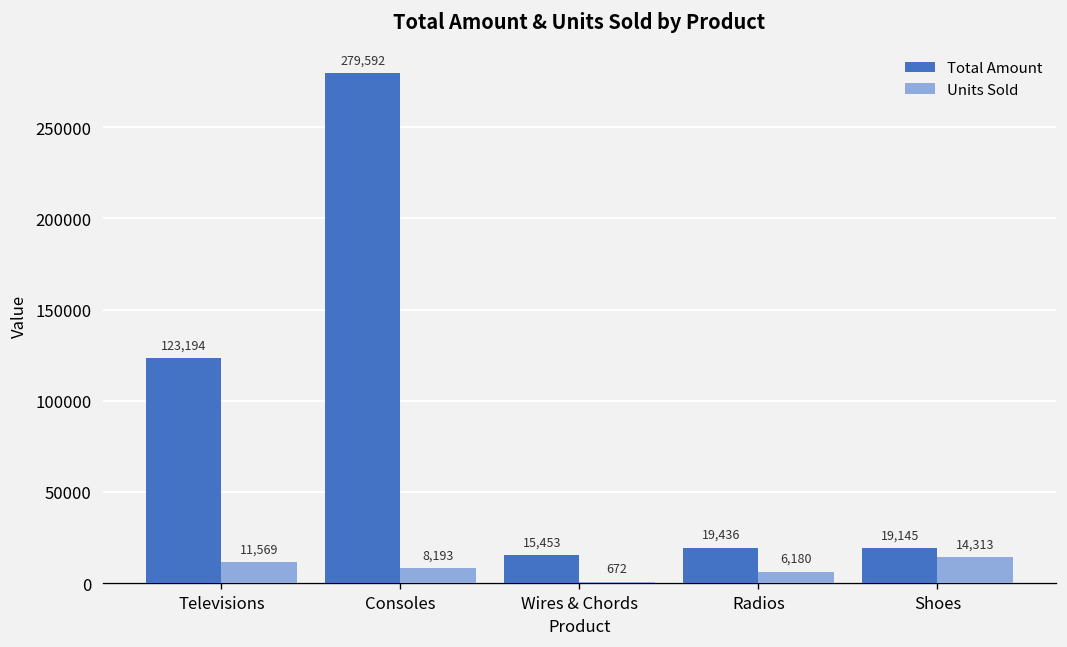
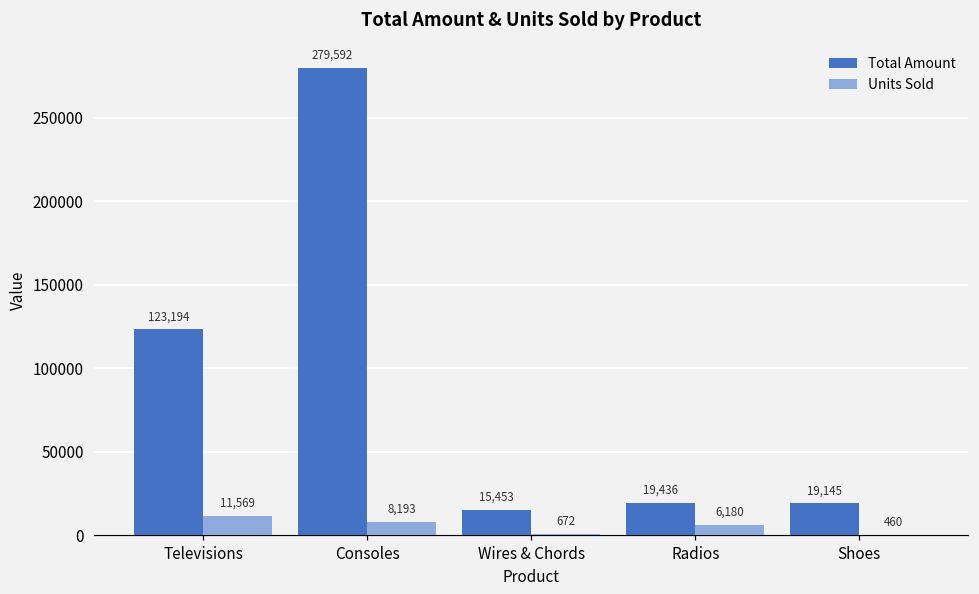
Units Sold, Shoes: 14,313 -> 460
